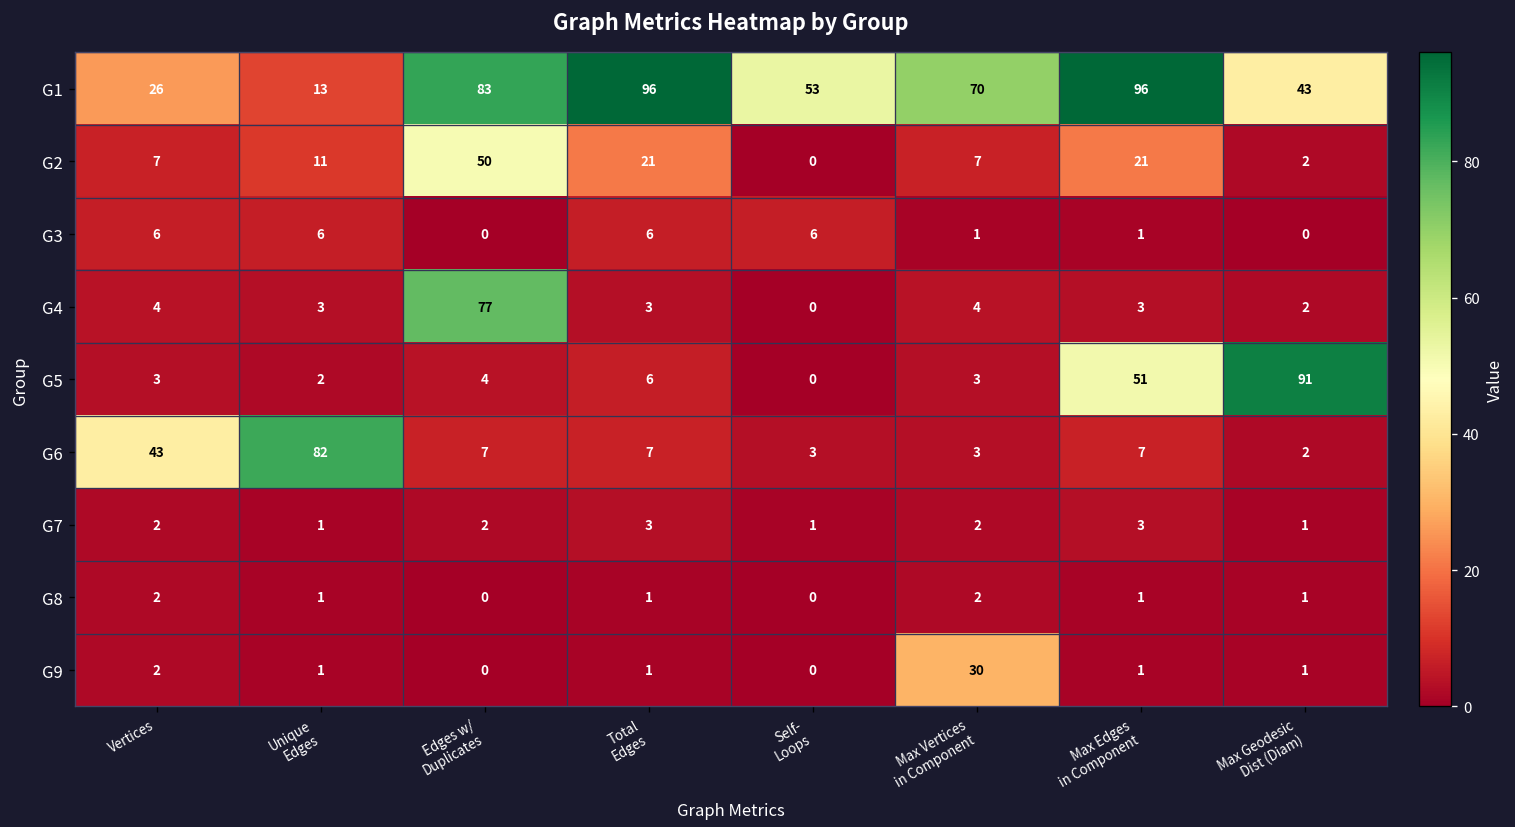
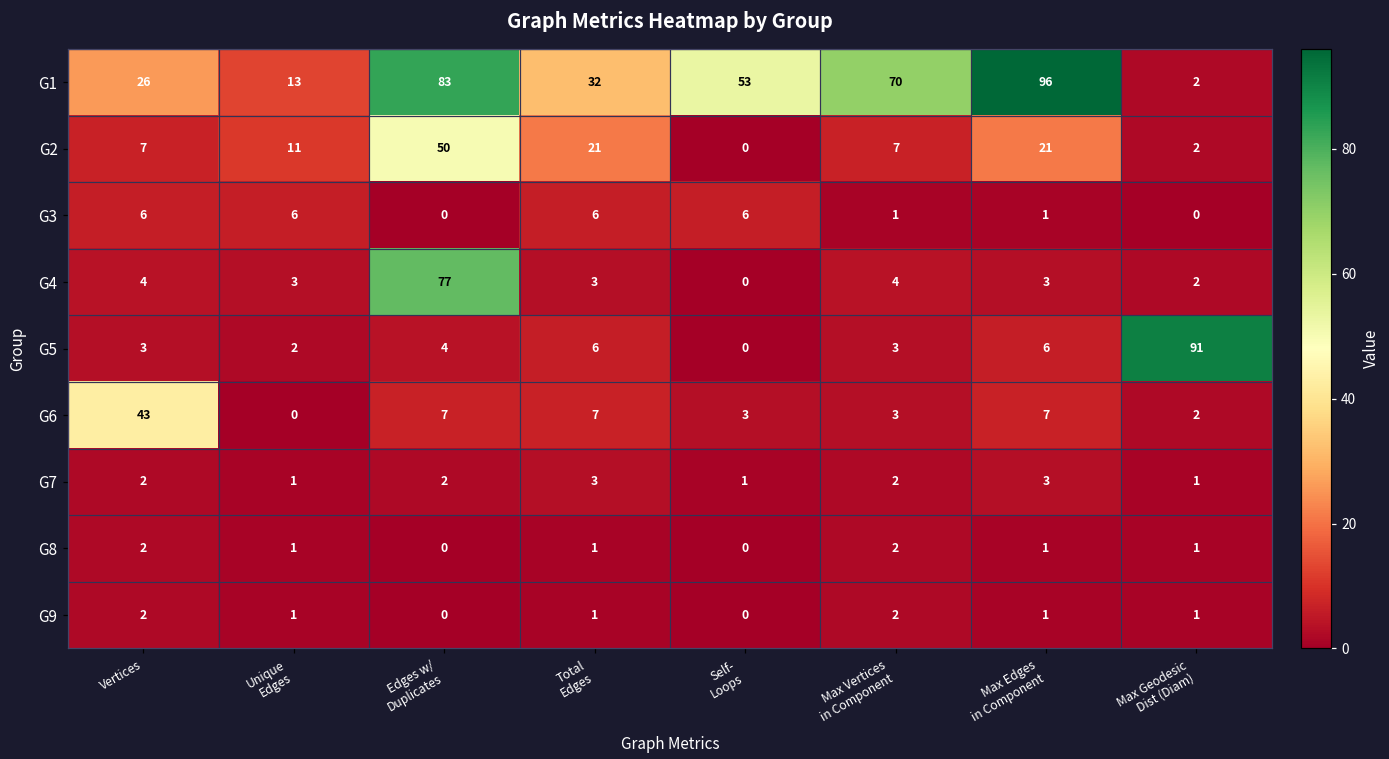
G1, Total Edges: 96 -> 32
G1, Max Geodesic Dist (Diam): 43 -> 2
G5, Max Edges in Component: 51 -> 6
G6, Unique Edges: 82 -> 0
G9, Max Vertices in Component: 30 -> 2
